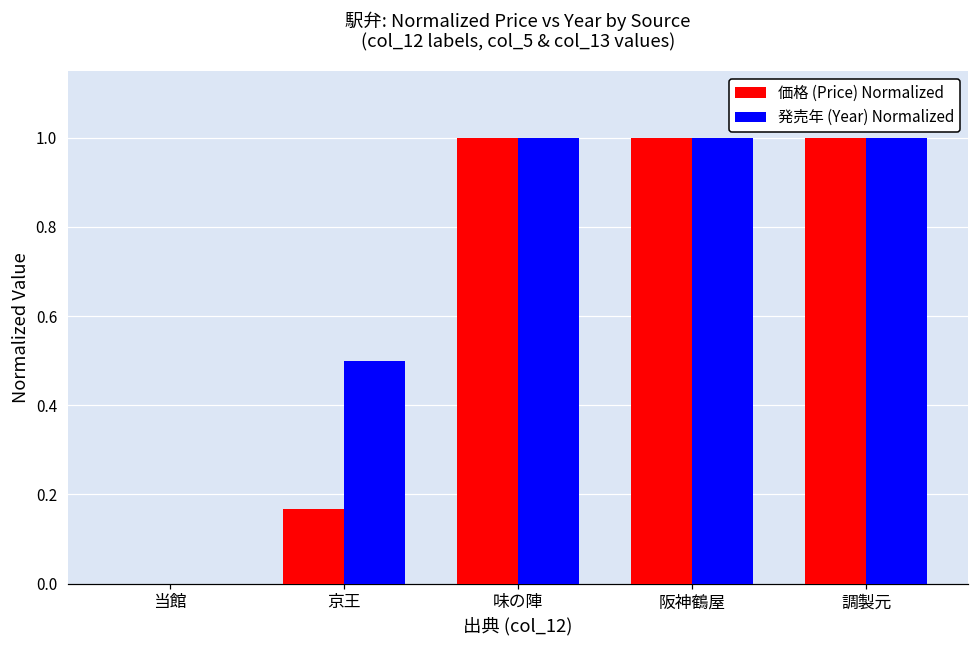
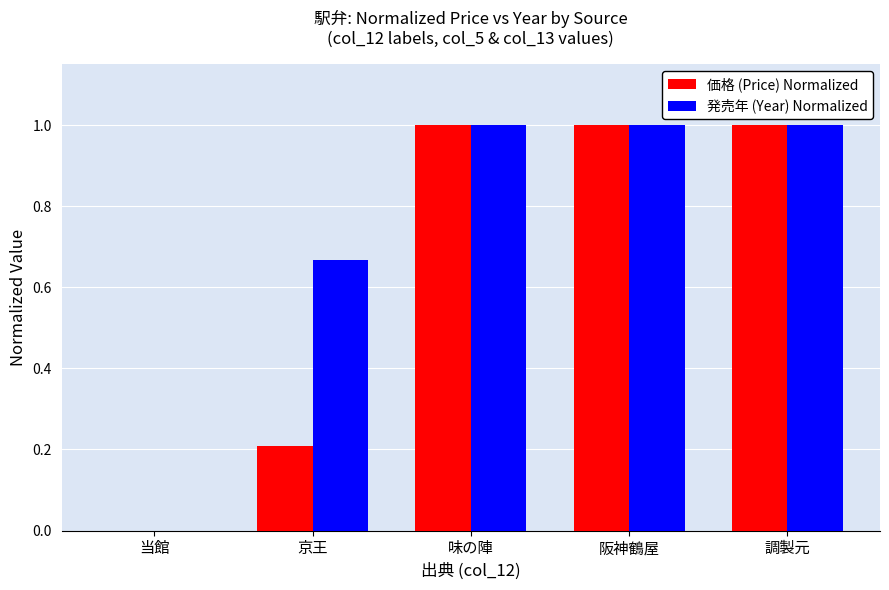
価格 (Price) Normalized, 京王: 0.17 -> 0.21
発売年 (Year) Normalized, 京王: 0.50 -> 0.67
